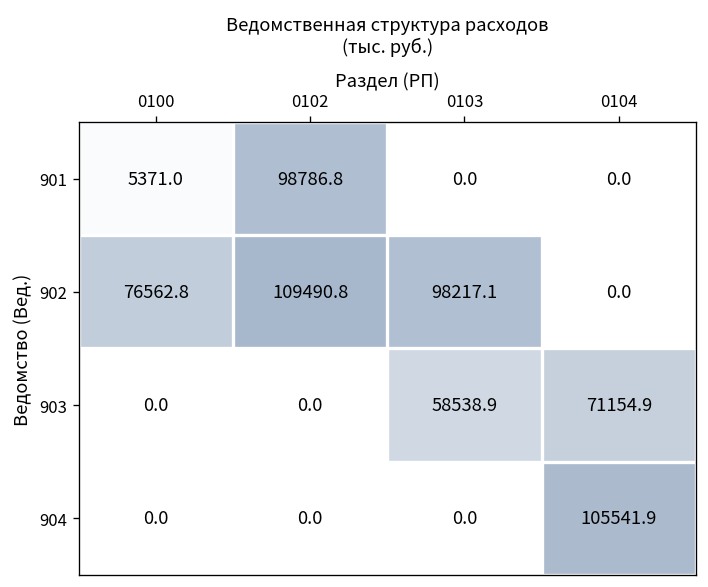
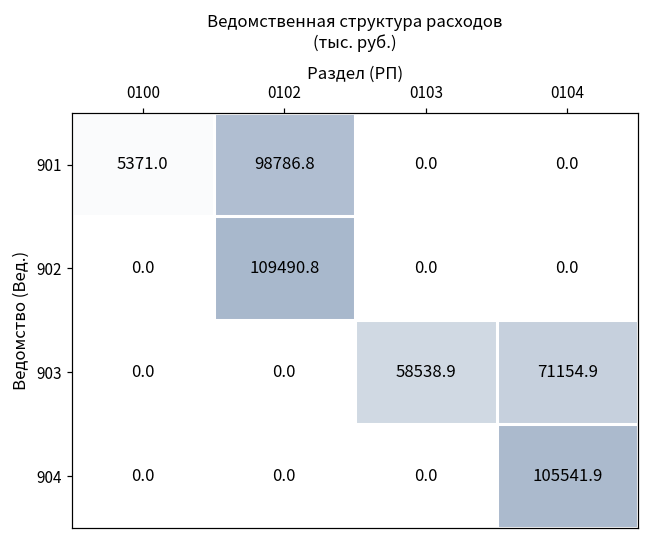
902, 0100: 76562.8 -> 0.0
902, 0103: 98217.1 -> 0.0
